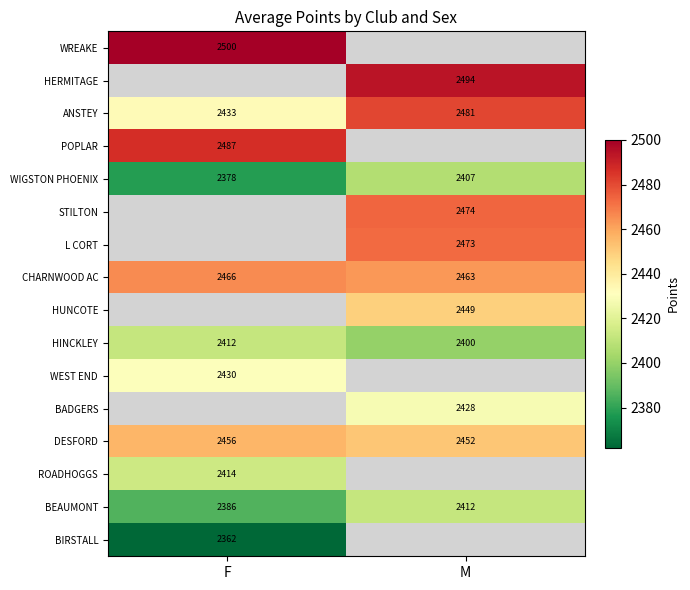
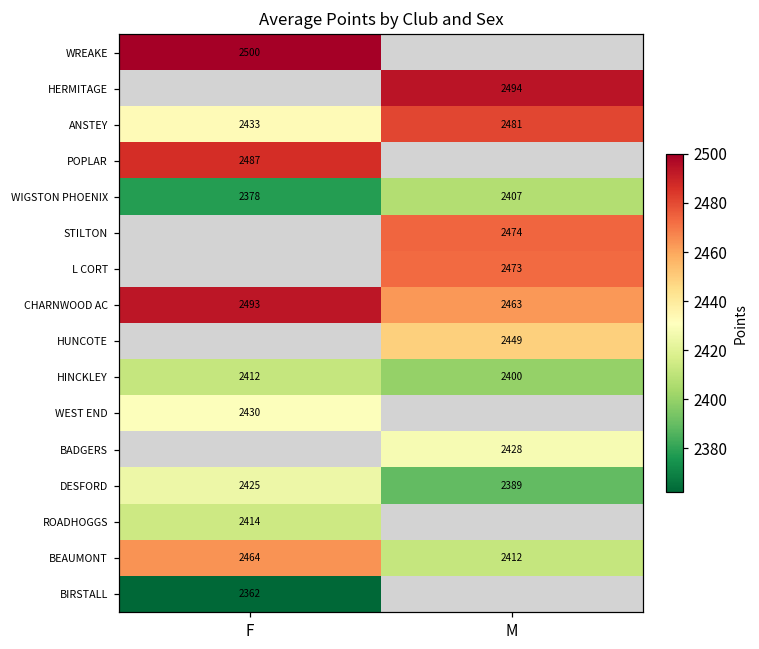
CHARNWOOD AC, F: 2466 -> 2493
DESFORD, F: 2456 -> 2425
DESFORD, M: 2452 -> 2389
BEAUMONT, F: 2386 -> 2464
